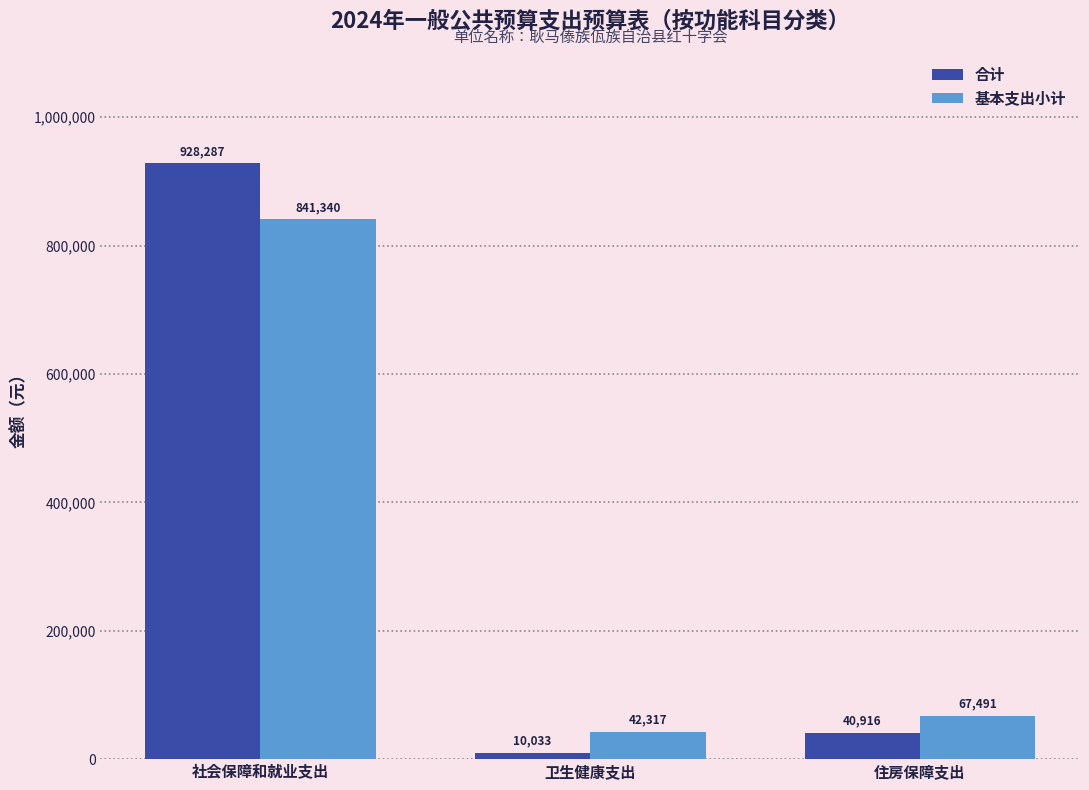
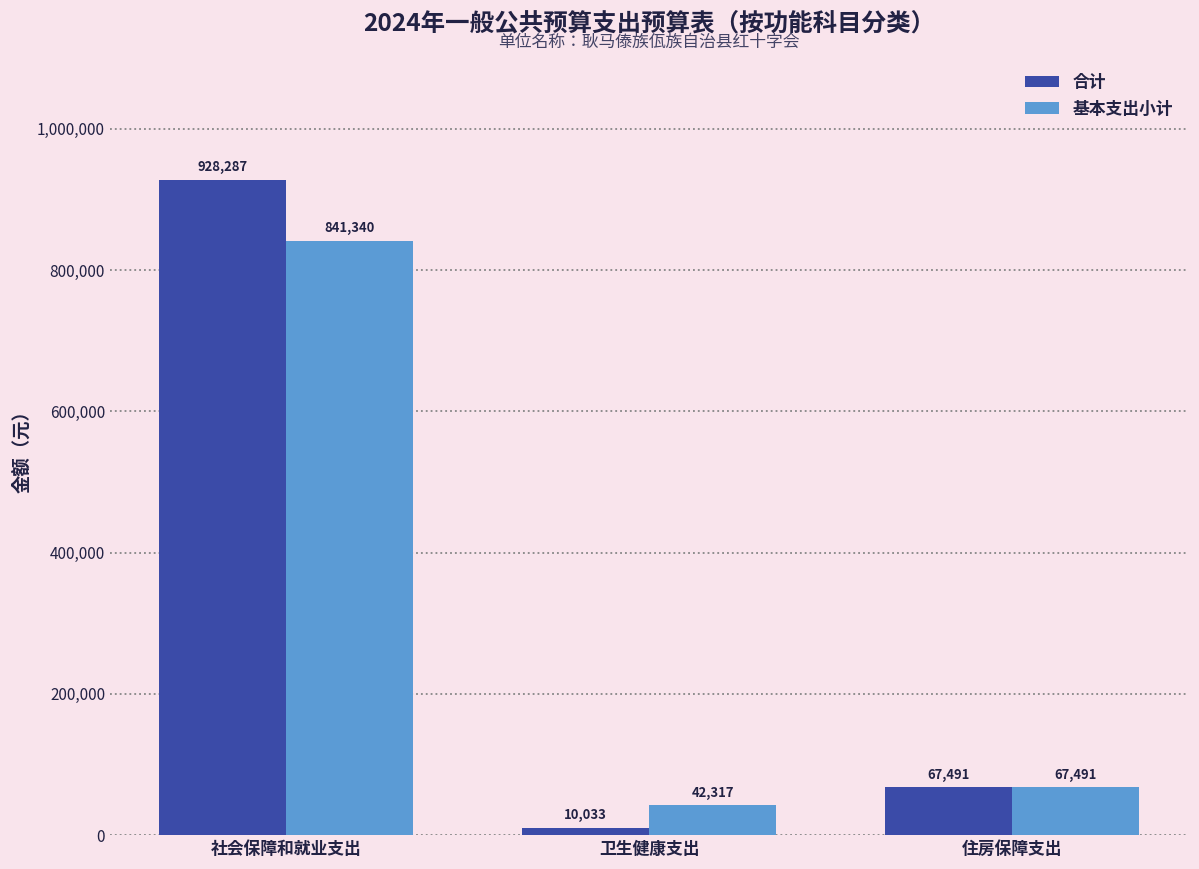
合计, 住房保障支出: 40,916 -> 67,491
